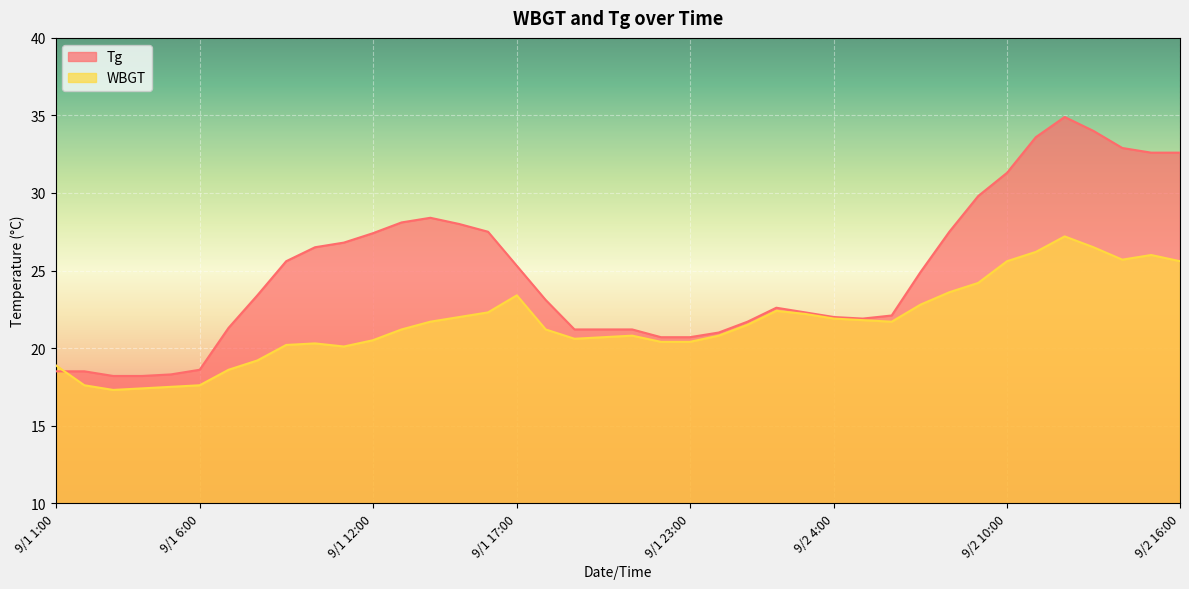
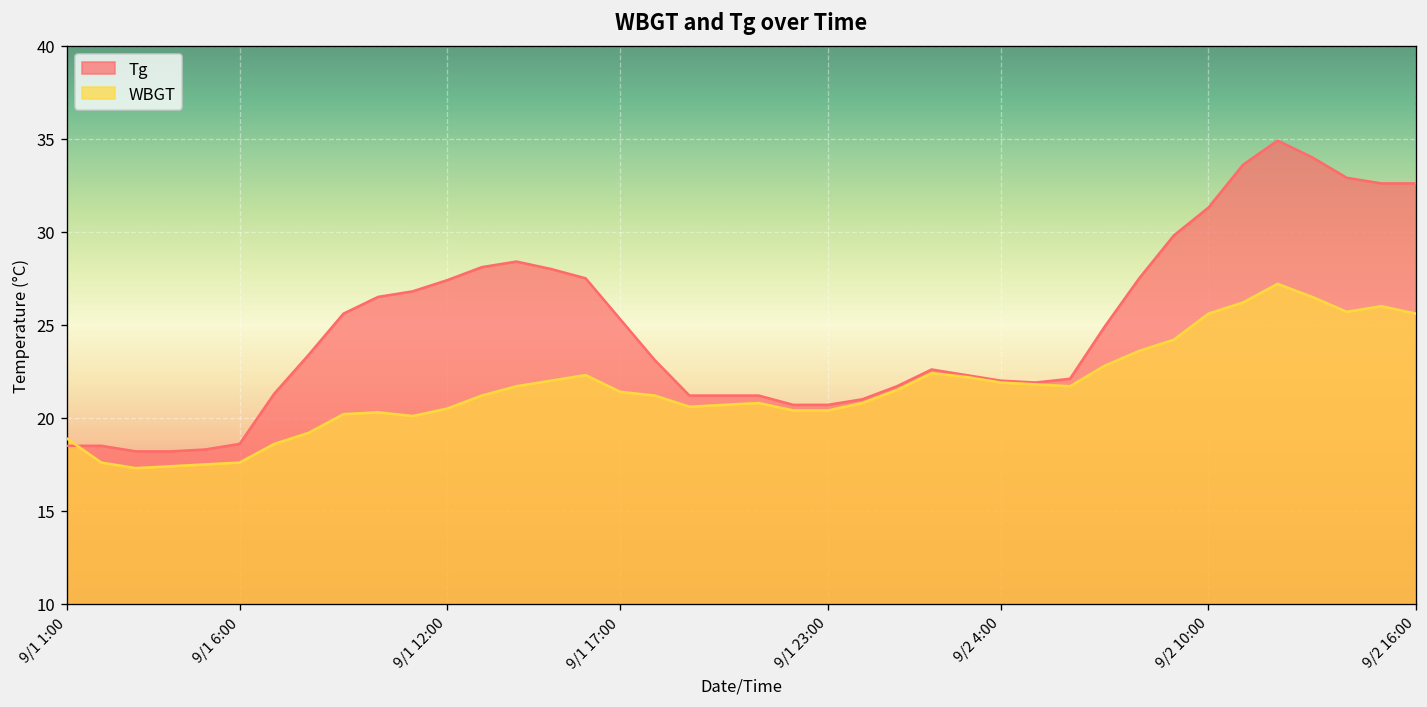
WBGT, 9/1 17:00: 23.4 -> 21.4
